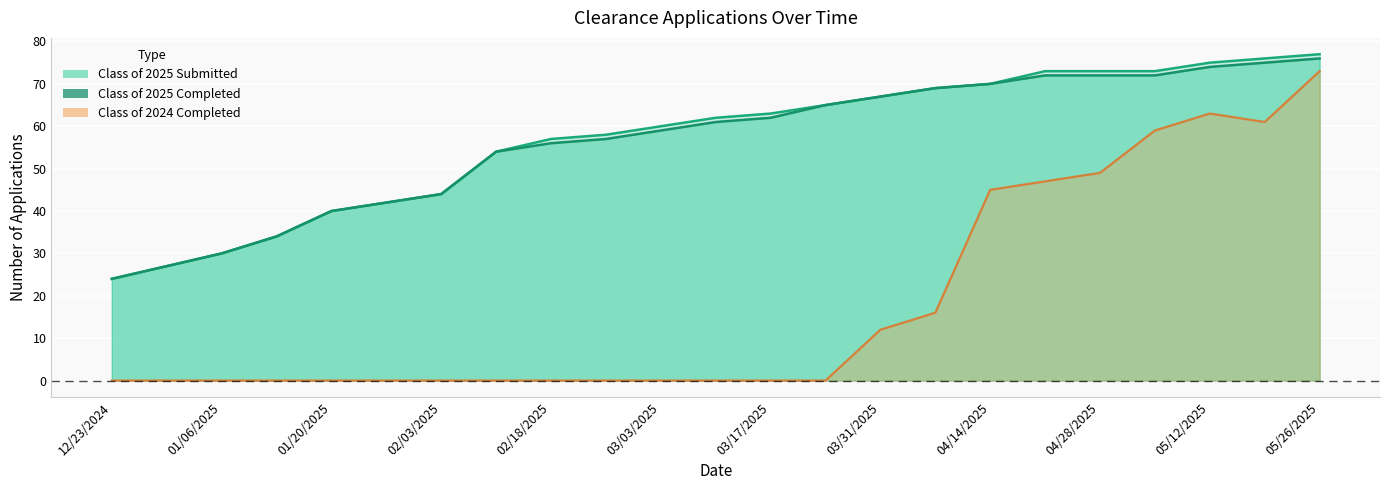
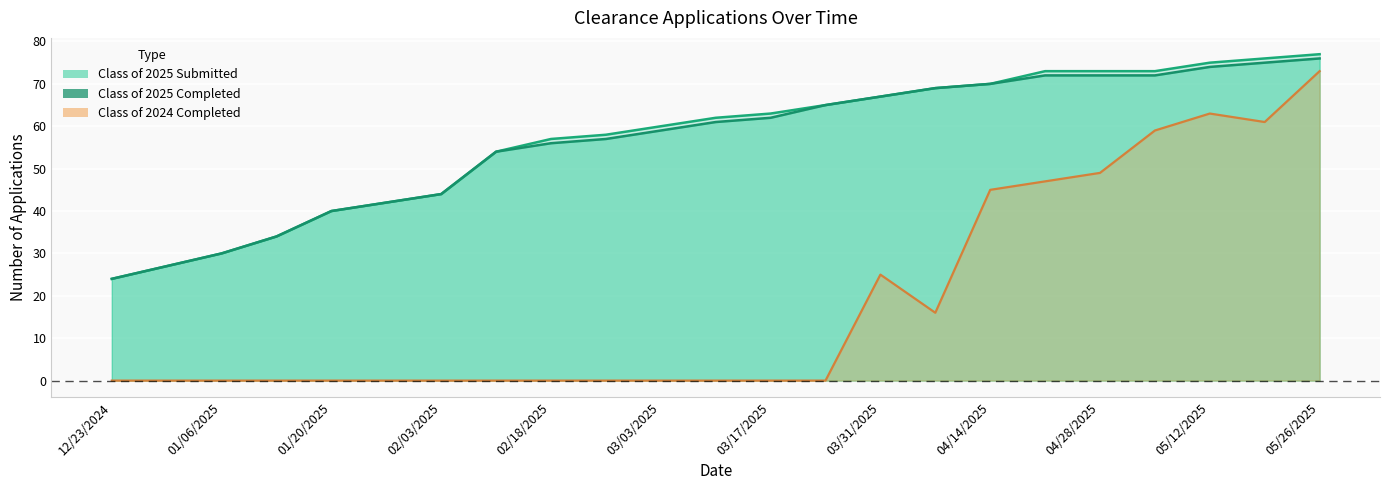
Class of 2024 Completed, 03/31/2025: 12 -> 25
